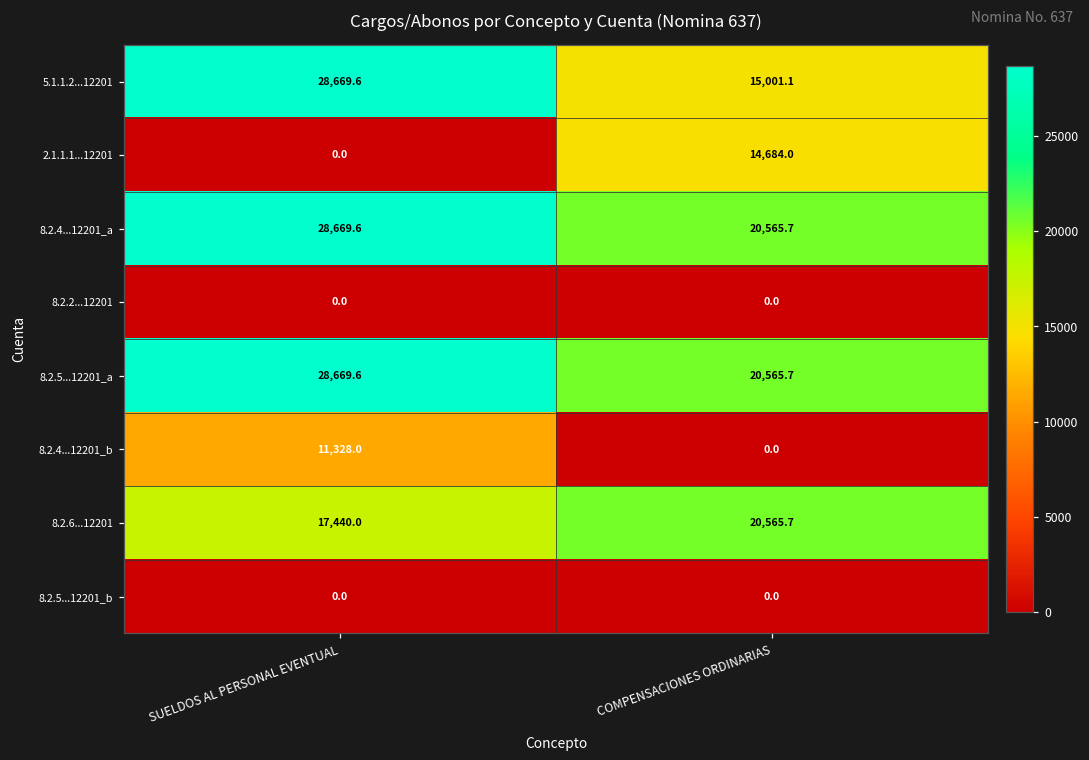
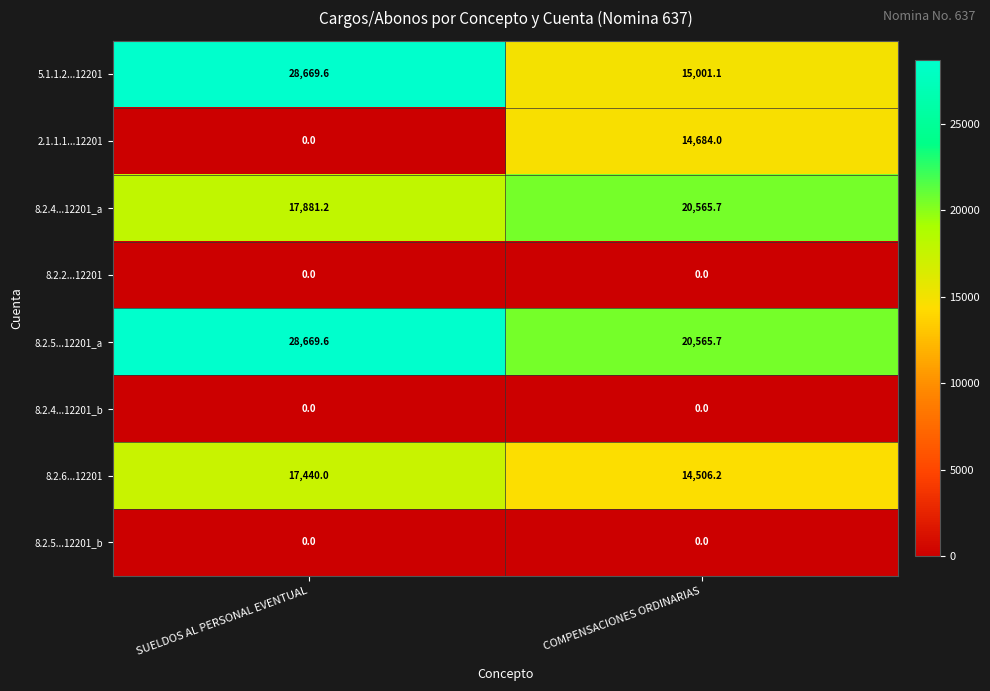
8.2.4...12201_a, SUELDOS AL PERSONAL EVENTUAL: 28,669.6 -> 17,881.2
8.2.4...12201_b, SUELDOS AL PERSONAL EVENTUAL: 11,328.0 -> 0.0
8.2.6...12201, COMPENSACIONES ORDINARIAS: 20,565.7 -> 14,506.2
